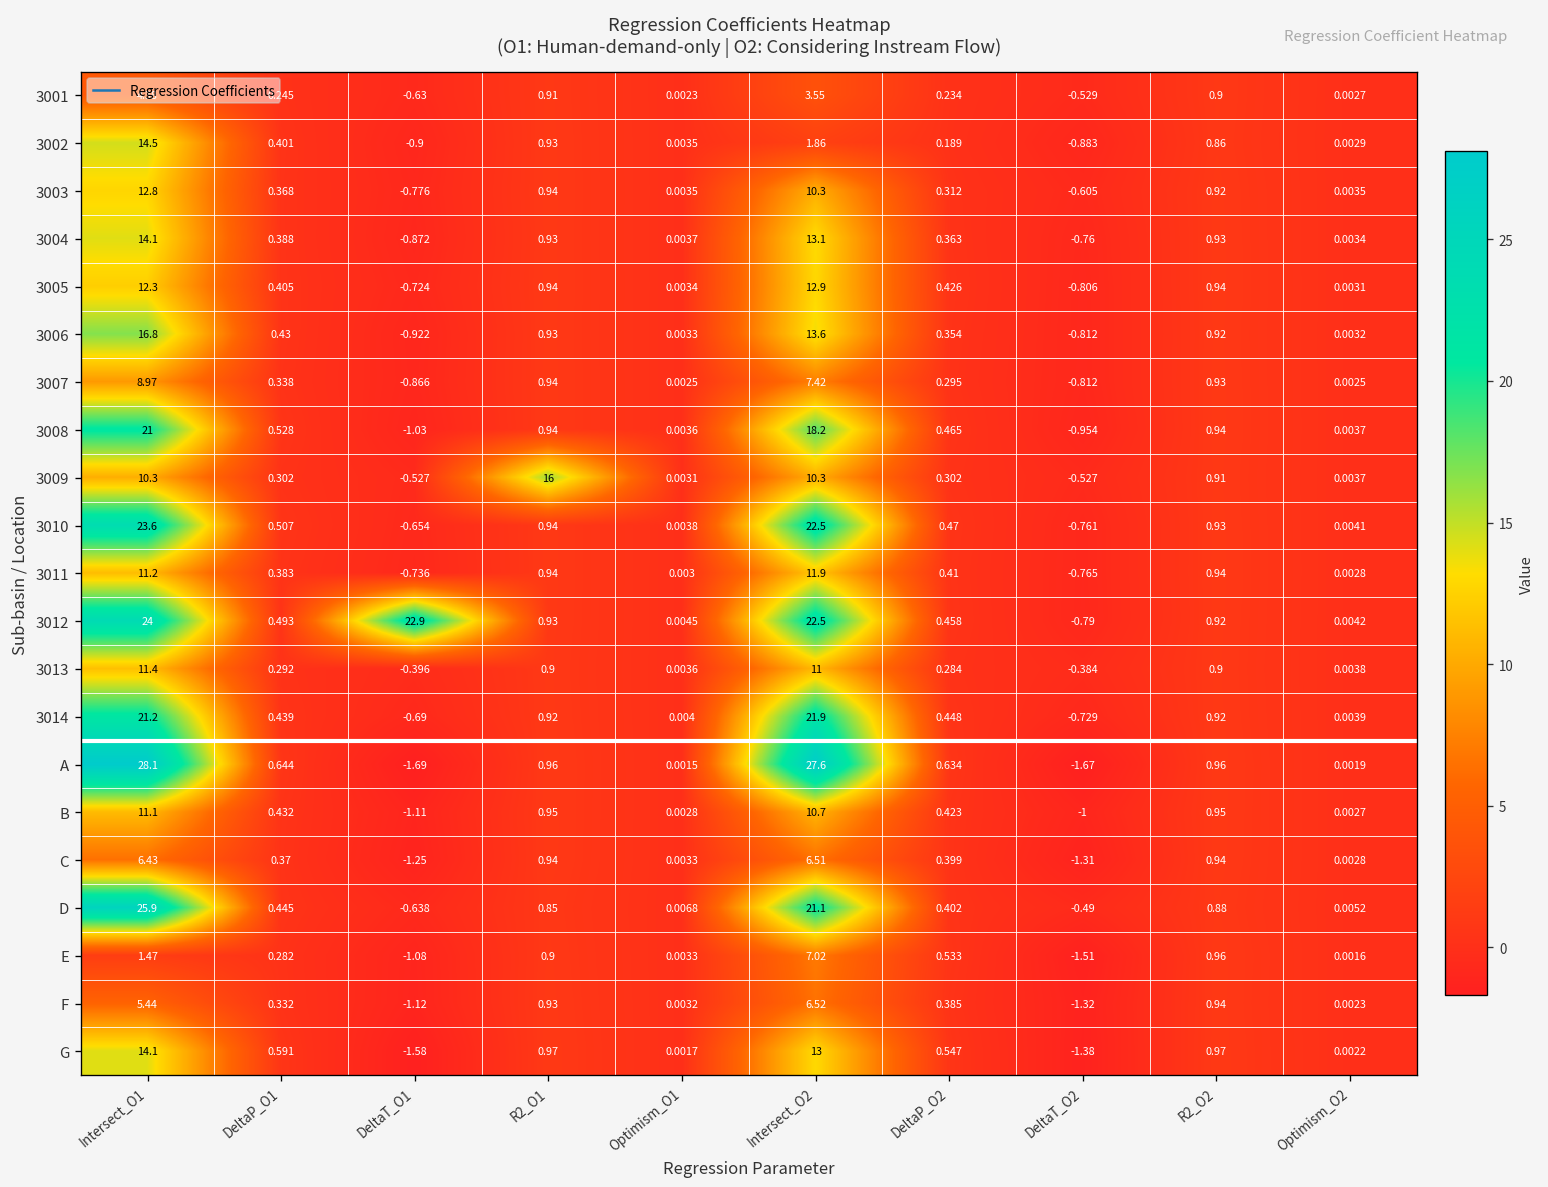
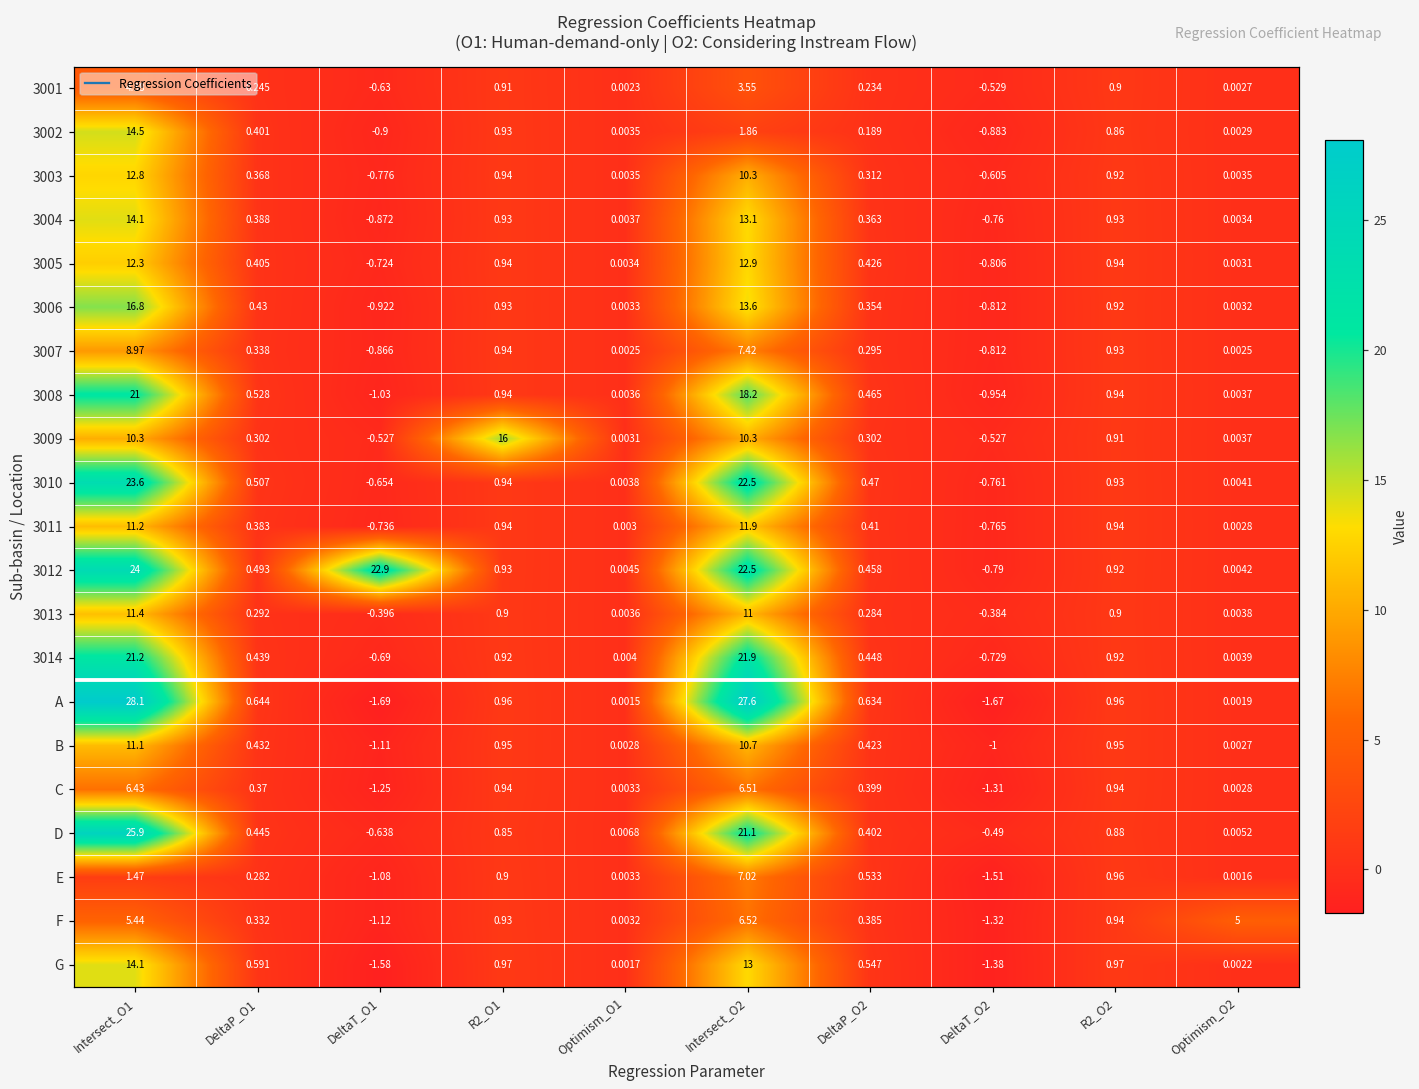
F, Optimism_O2: 0.0023 -> 5
